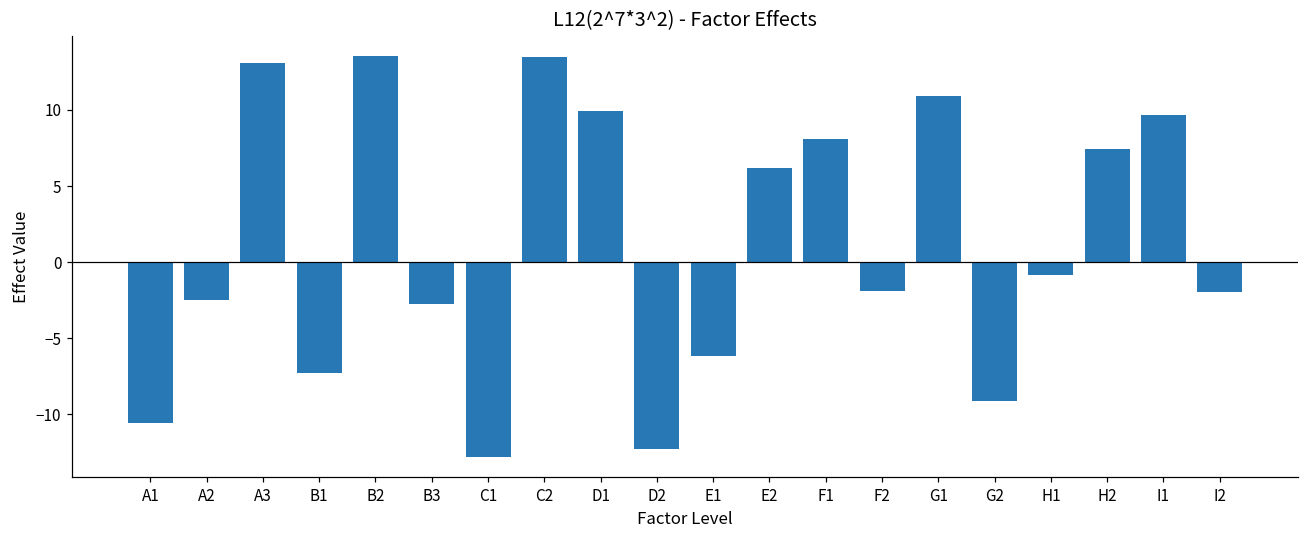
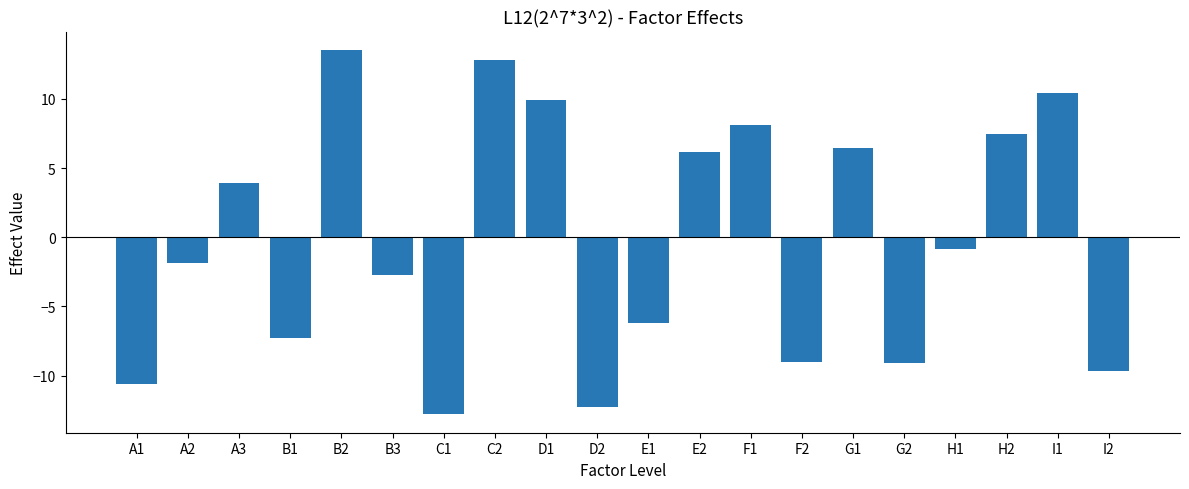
A2: -2.5 -> -1.9
A3: 13.1 -> 3.9
C2: 13.5 -> 12.8
F2: -1.9 -> -9.0
G1: 10.9 -> 6.5
I1: 9.7 -> 10.4
I2: -2.0 -> -9.7
